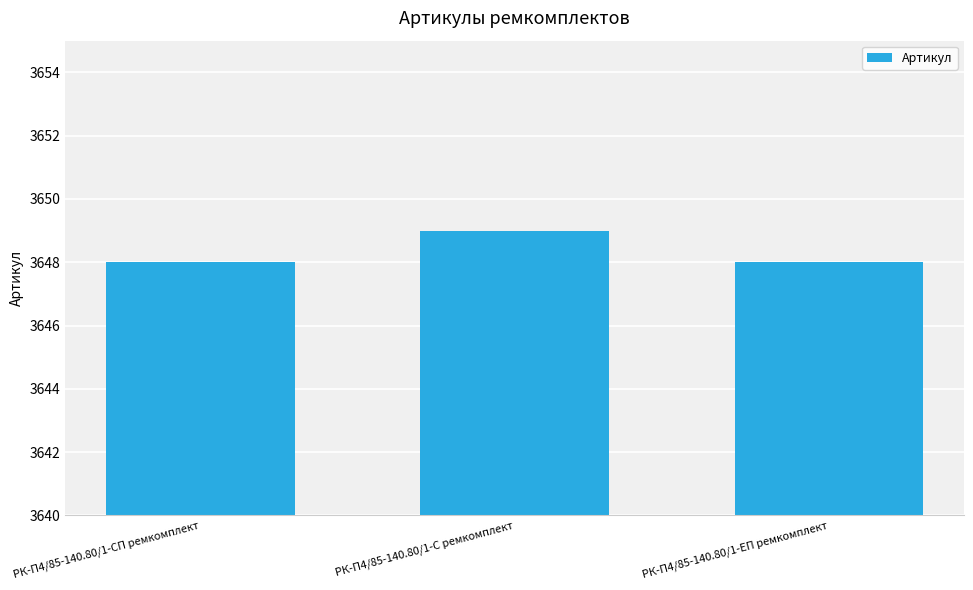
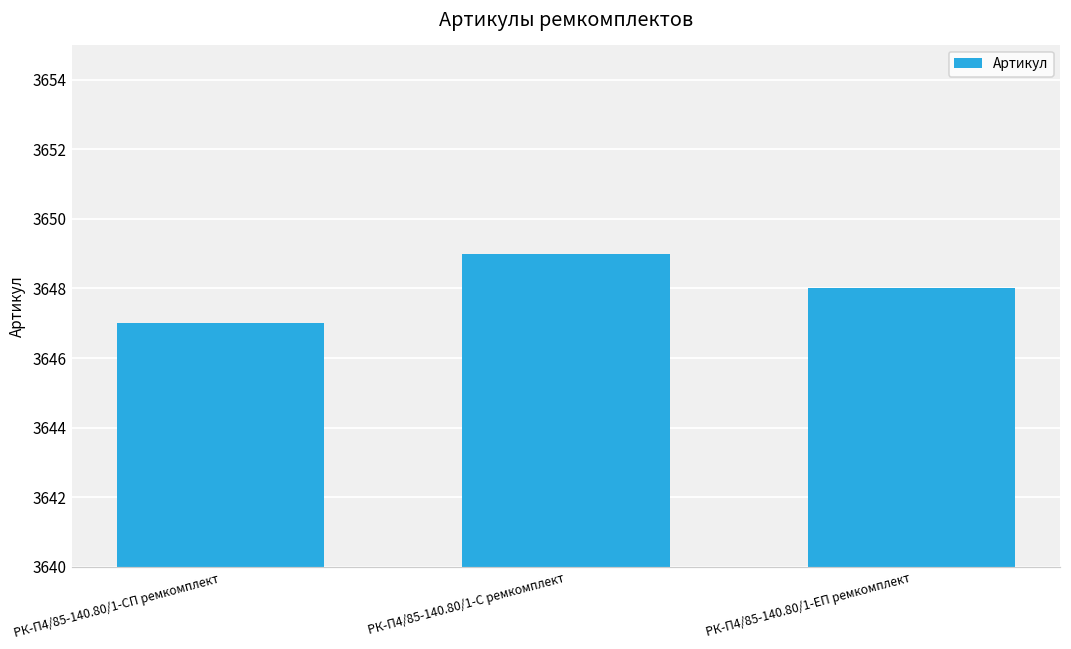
РК-П4/85-140.80/1-СП ремкомплект: 3648 -> 3647
